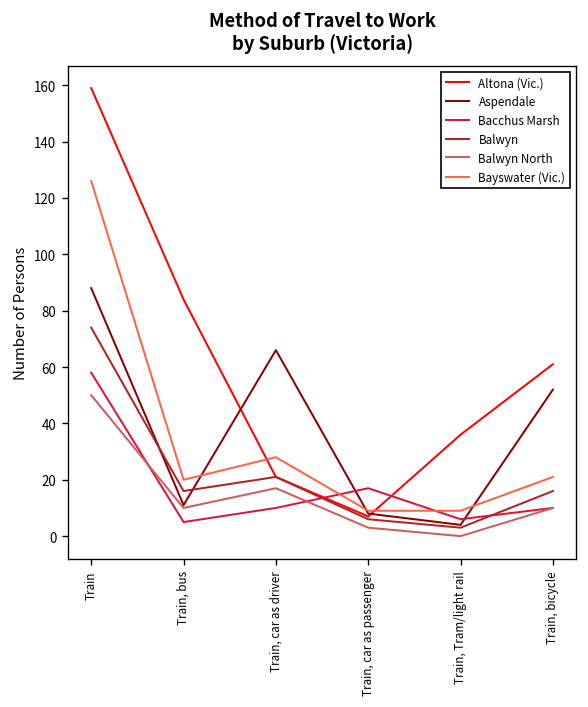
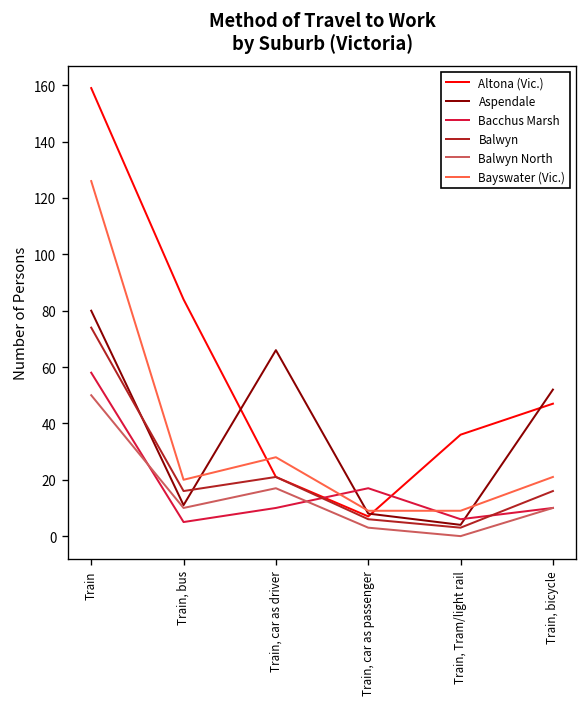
Aspendale, Train: 88 -> 80
Altona (Vic.), Train, bicycle: 61 -> 47
